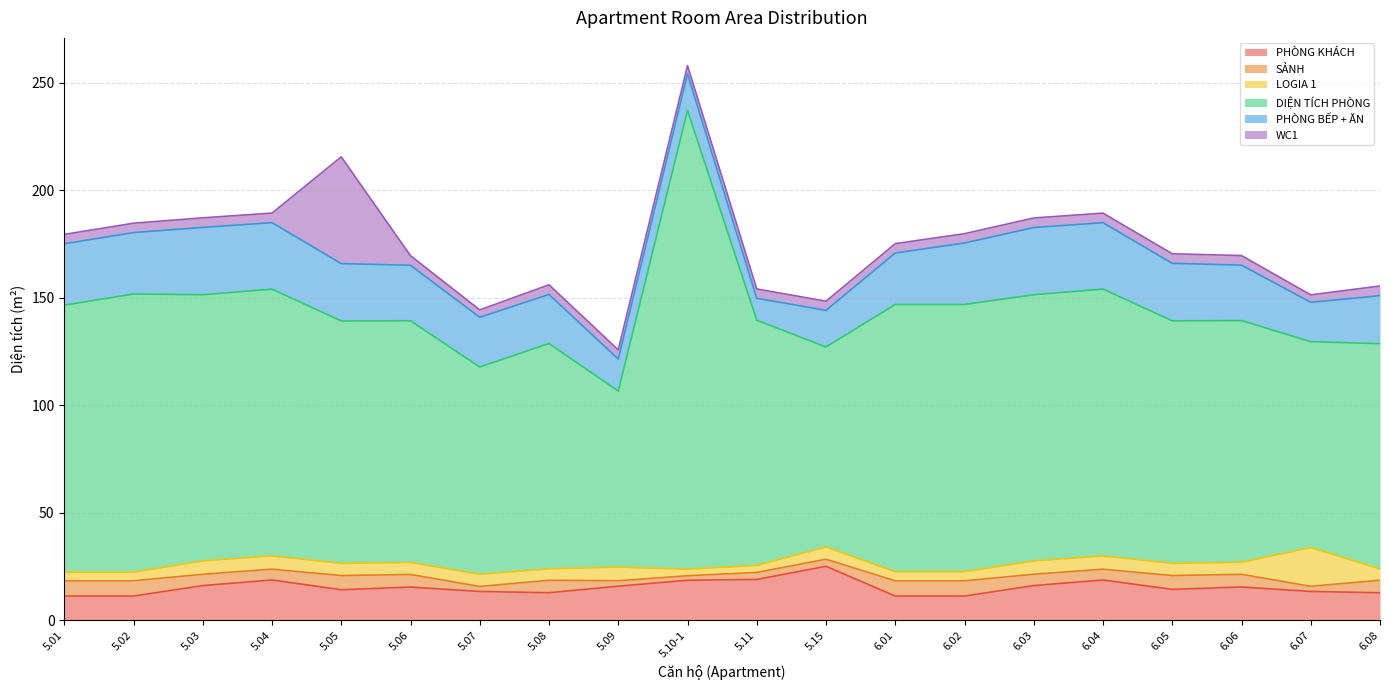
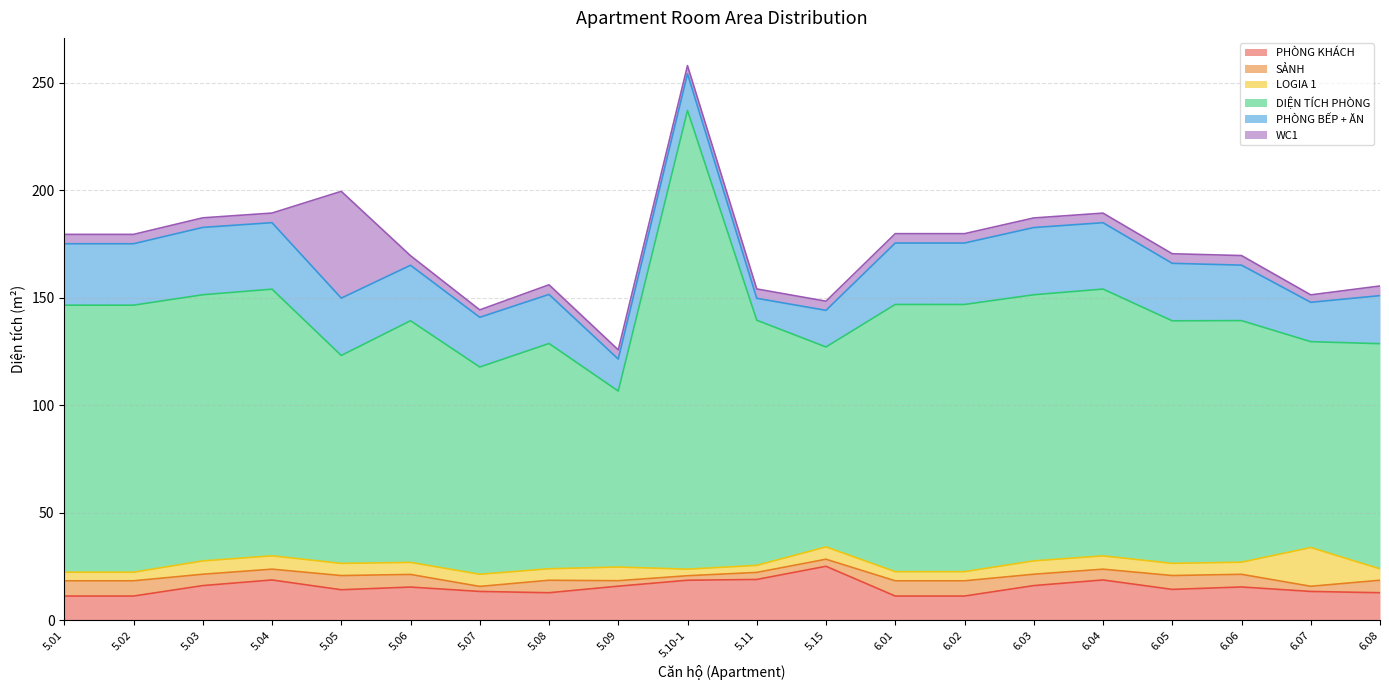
DIỆN TÍCH PHÒNG, 5.02: 129 -> 124
DIỆN TÍCH PHÒNG, 5.05: 113 -> 97
PHÒNG BẾP + ĂN, 6.01: 24 -> 29
